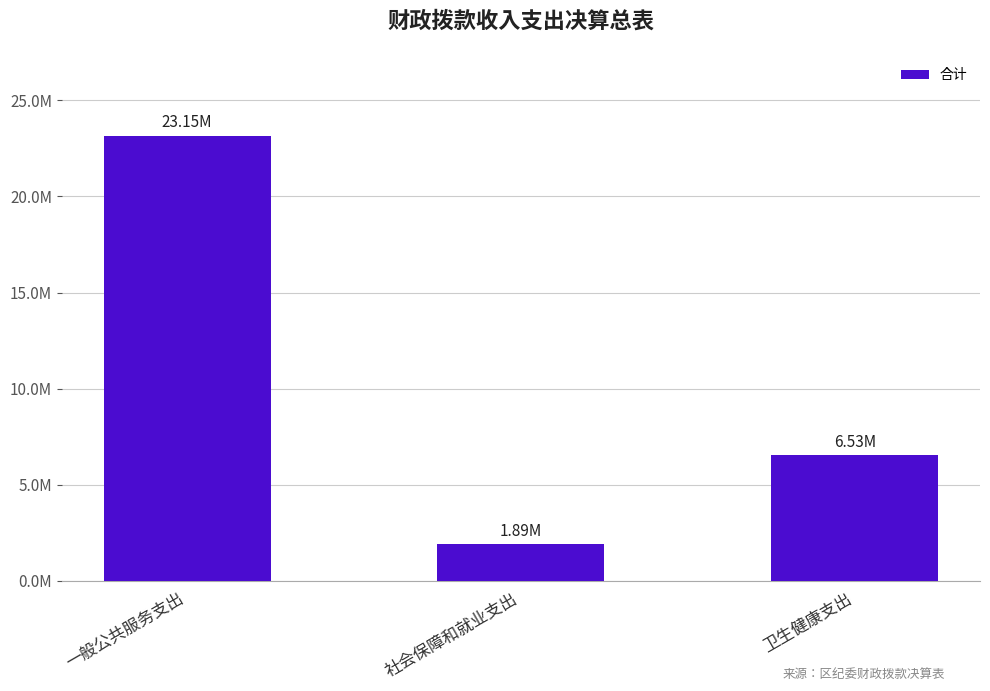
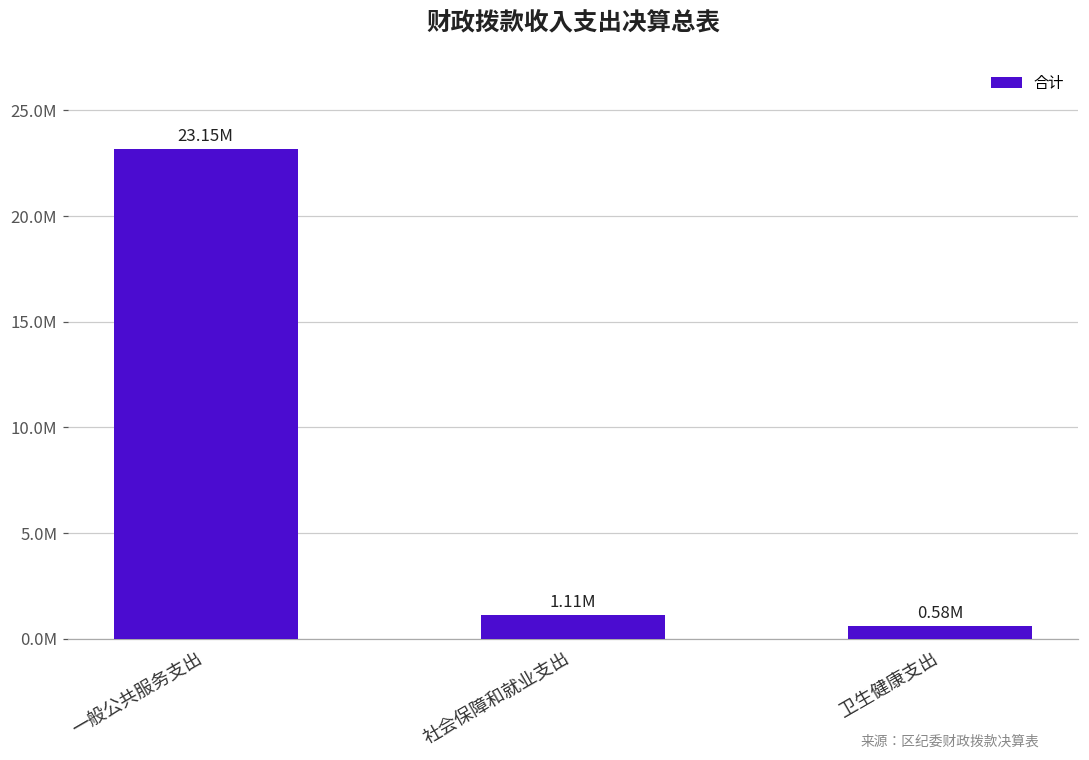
社会保障和就业支出: 1.89M -> 1.11M
卫生健康支出: 6.53M -> 0.58M
